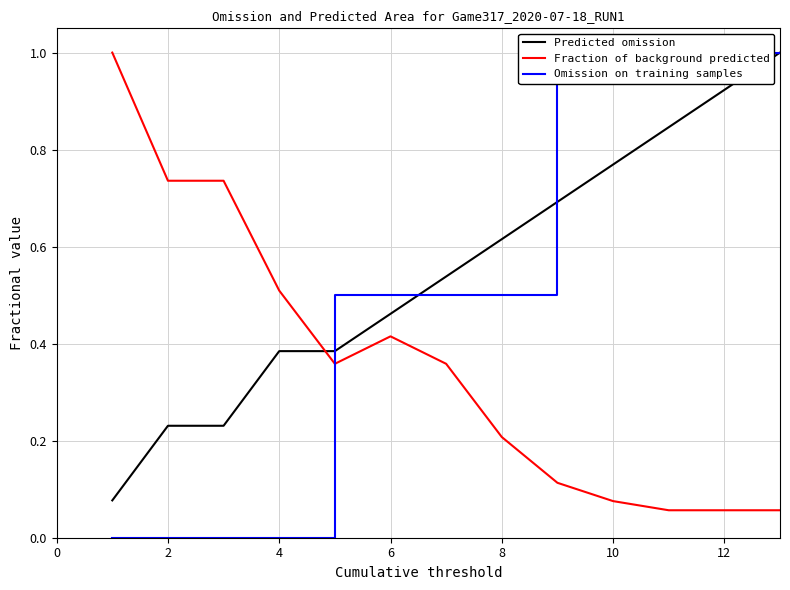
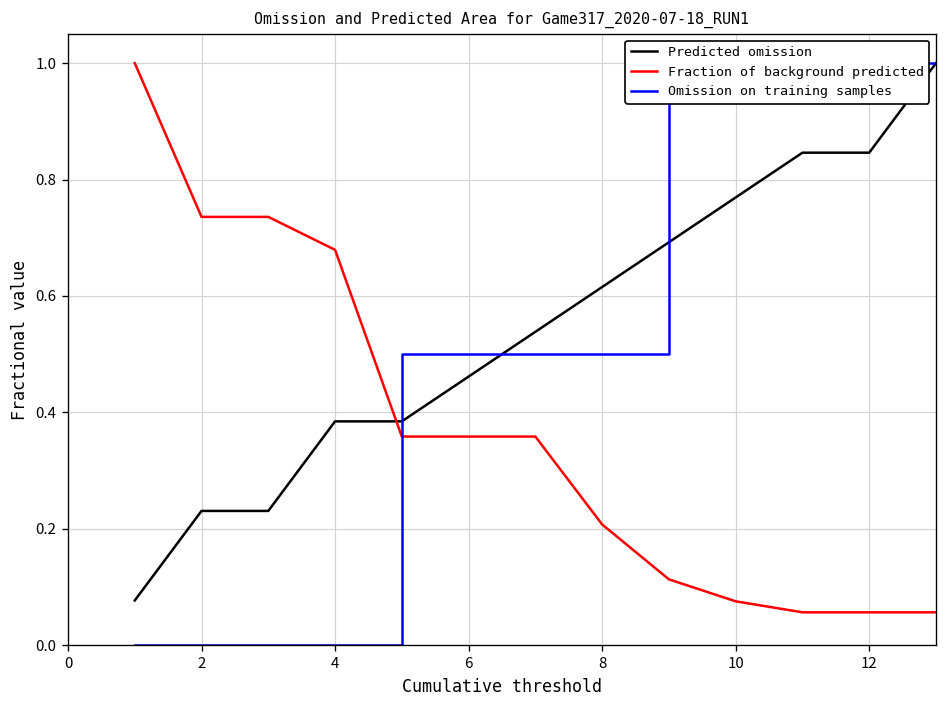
Fraction of background predicted, 4: 0.51 -> 0.68
Fraction of background predicted, 6: 0.42 -> 0.36
Predicted omission, 12: 0.92 -> 0.85
